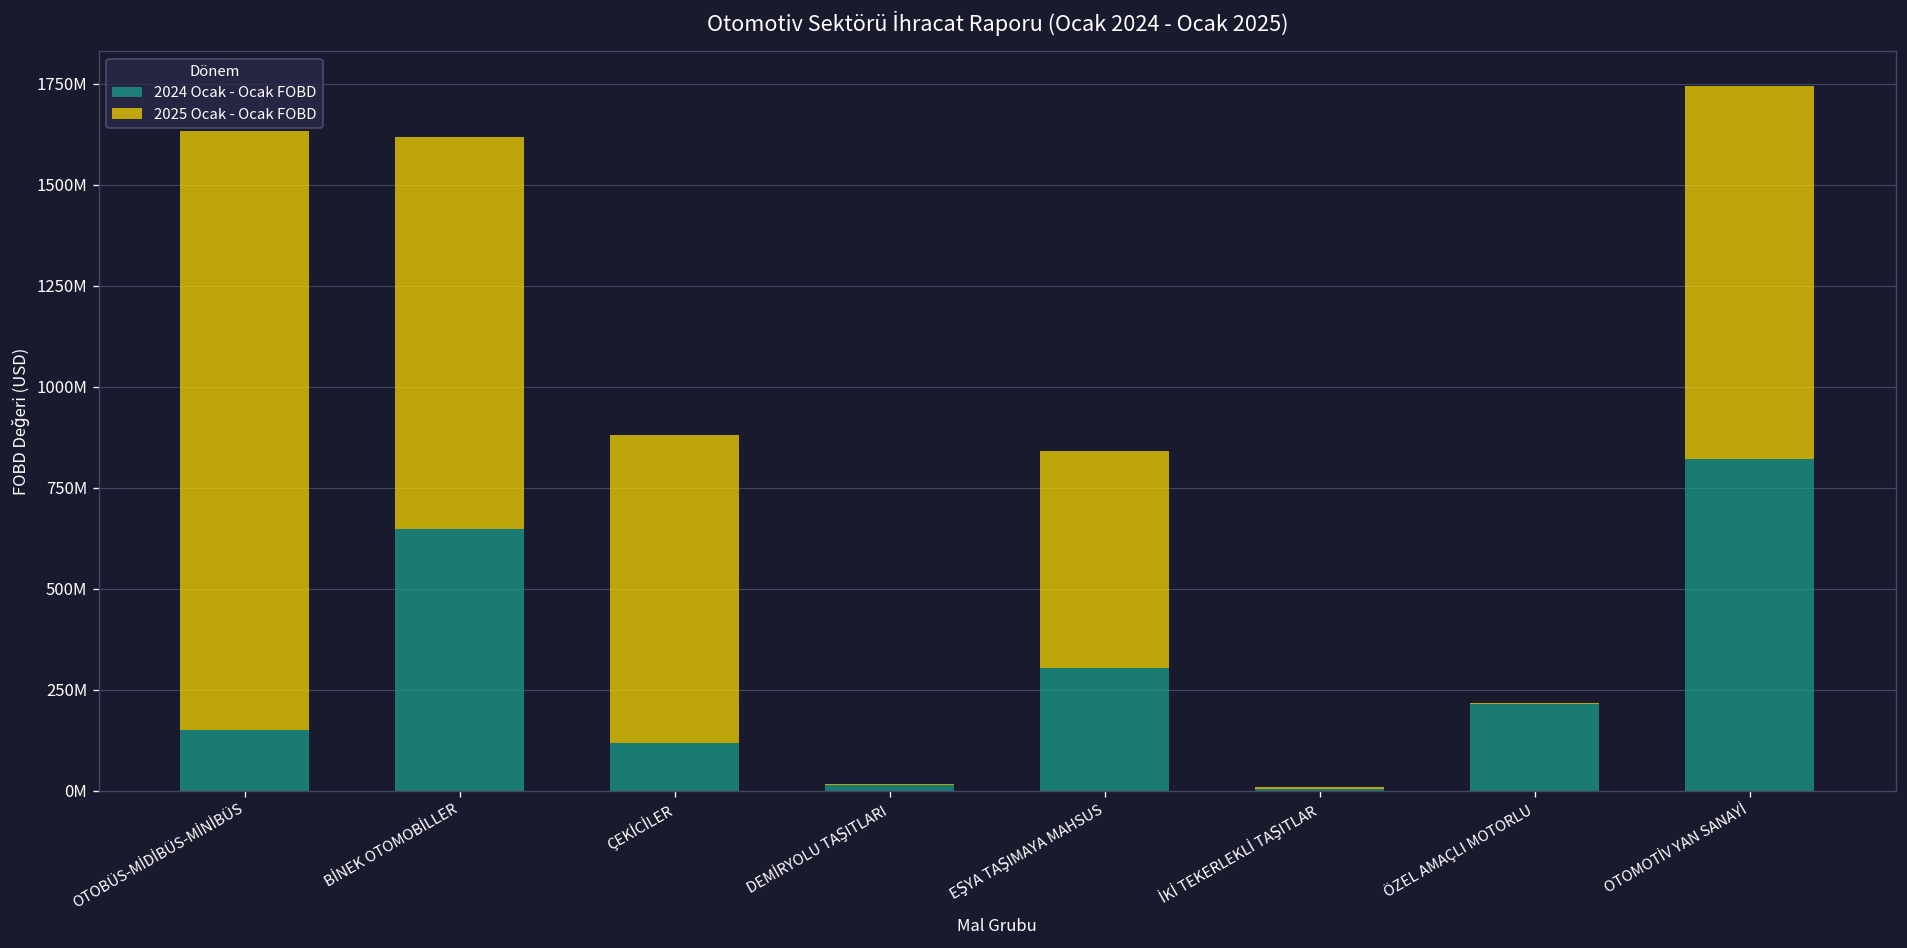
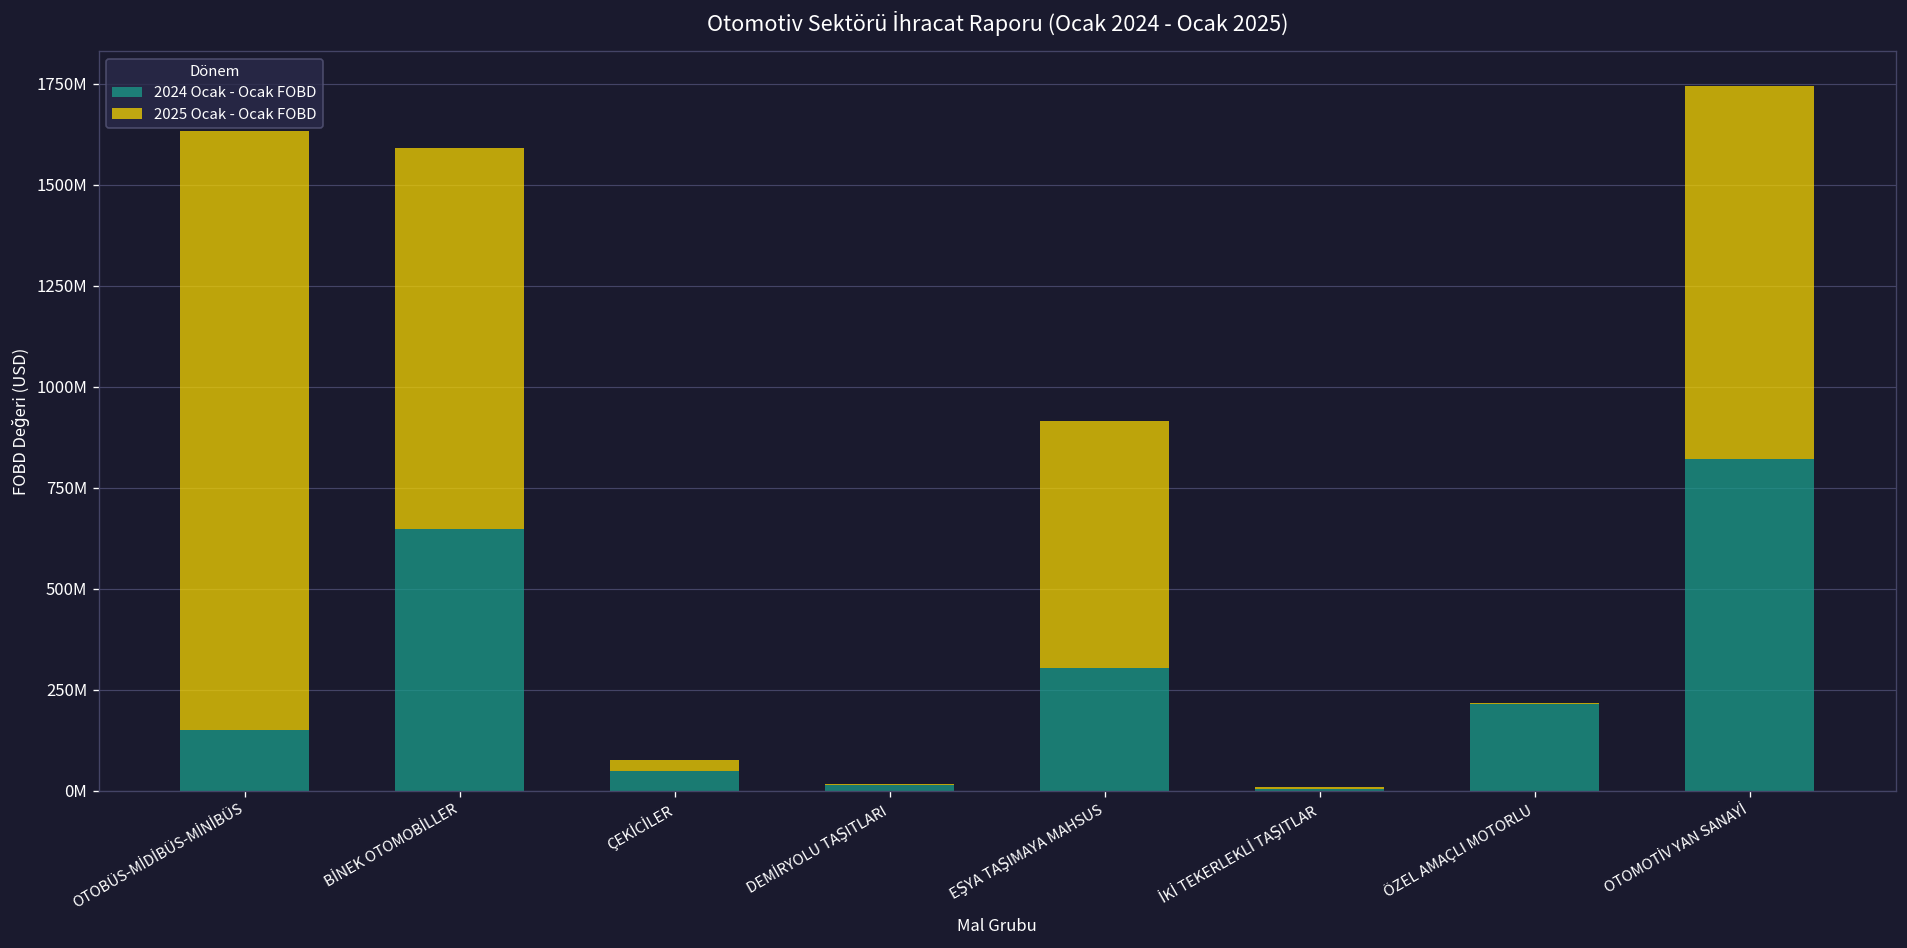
2025 Ocak - Ocak FOBD, BİNEK OTOMOBİLLER: 970000000 -> 940000000
2024 Ocak - Ocak FOBD, ÇEKİCİLER: 120000000 -> 50000000
2025 Ocak - Ocak FOBD, ÇEKİCİLER: 760000000 -> 30000000
2025 Ocak - Ocak FOBD, EŞYA TAŞIMAYA MAHSUS: 540000000 -> 610000000
